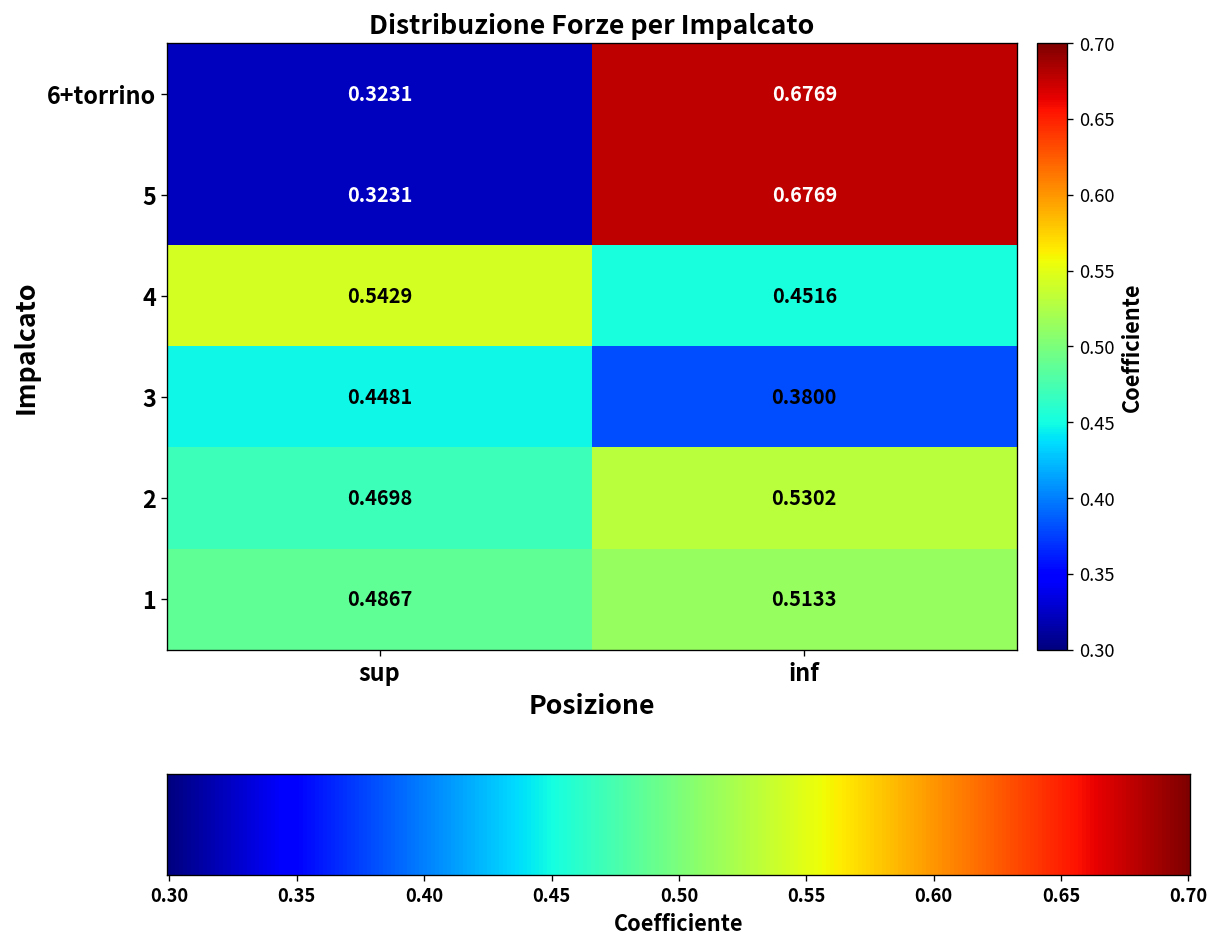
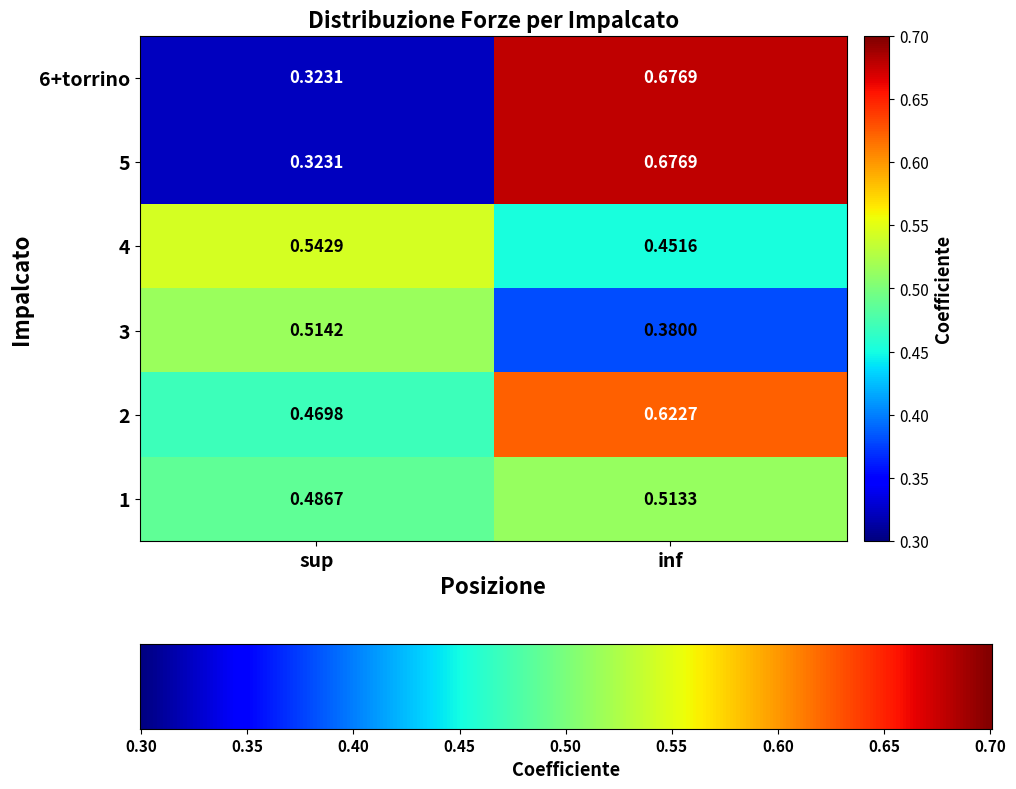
3, sup: 0.4481 -> 0.5142
2, inf: 0.5302 -> 0.6227
